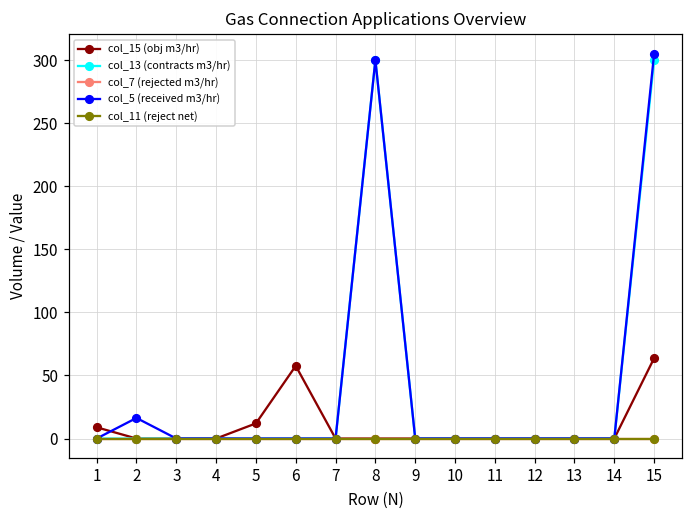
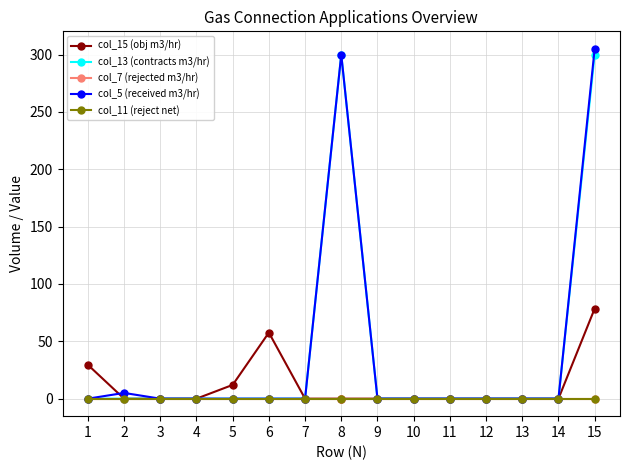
col_15 (obj m3/hr), 1: 9 -> 30
col_5 (received m3/hr), 2: 16 -> 5
col_15 (obj m3/hr), 15: 64 -> 79
